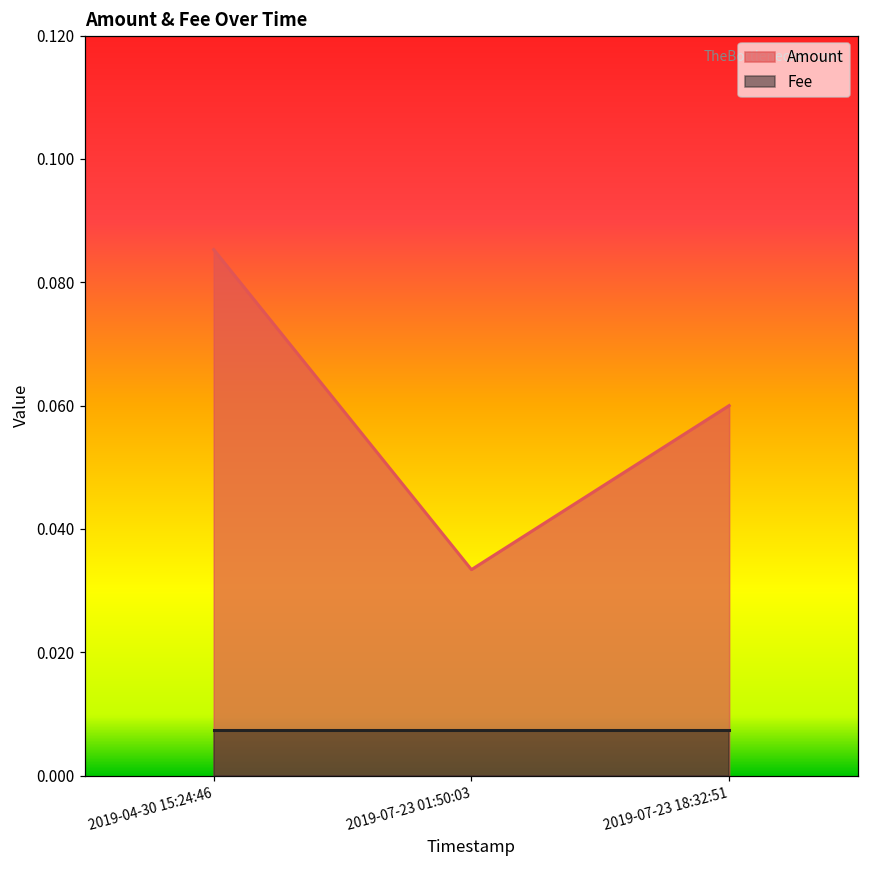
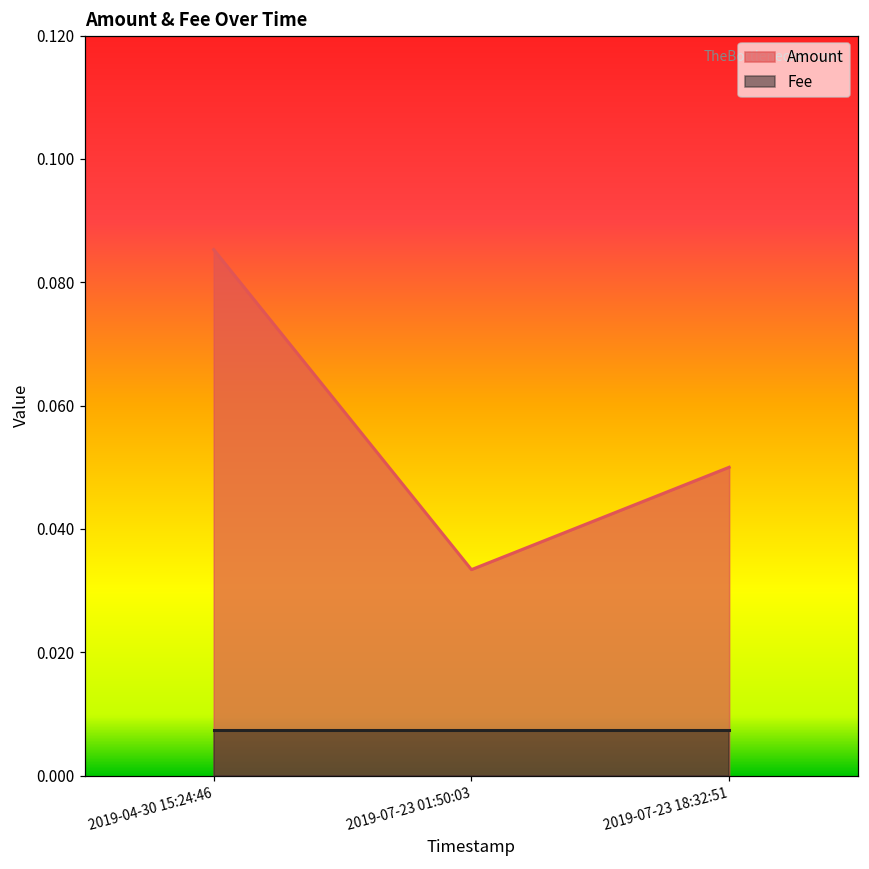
Amount, 2019-07-23 18:32:51: 0.06 -> 0.05
